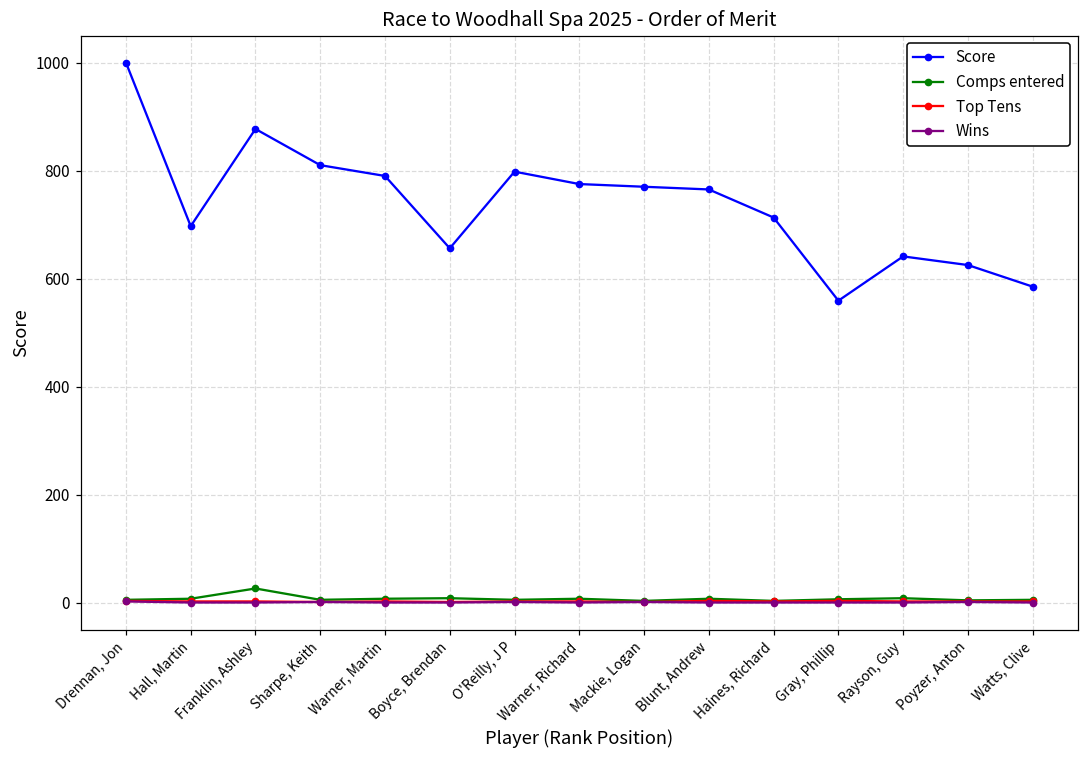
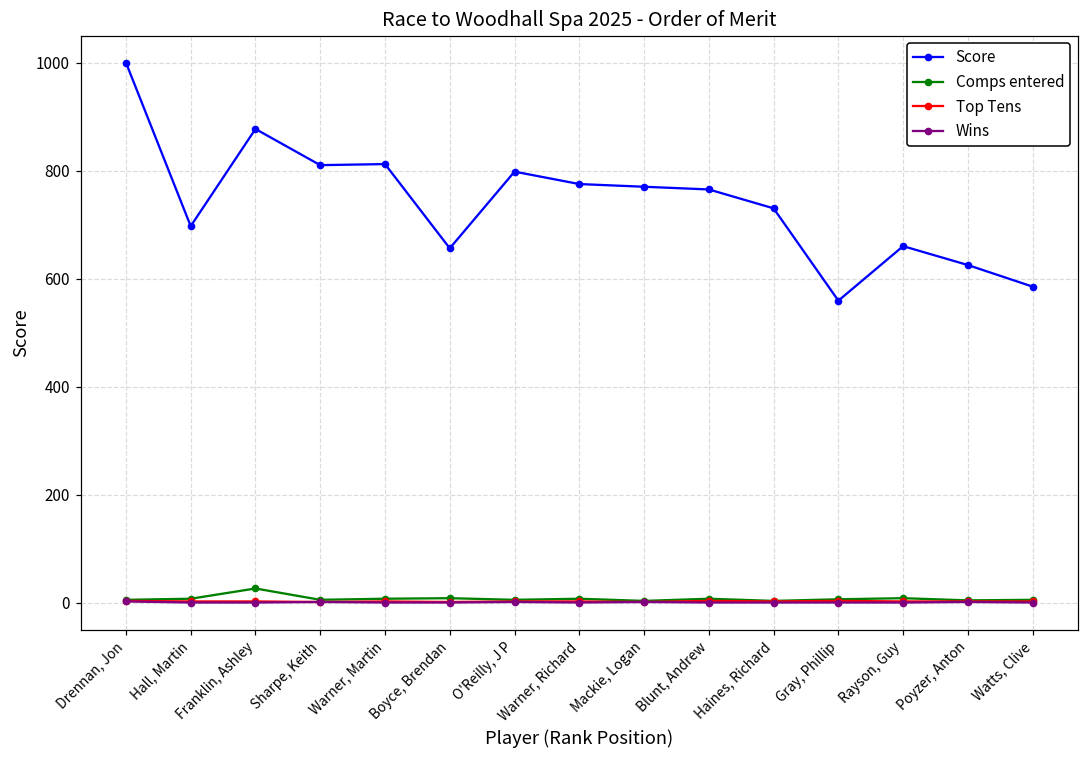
Score, Warner, Martin: 790 -> 810
Score, Haines, Richard: 710 -> 730
Score, Rayson, Guy: 640 -> 660
